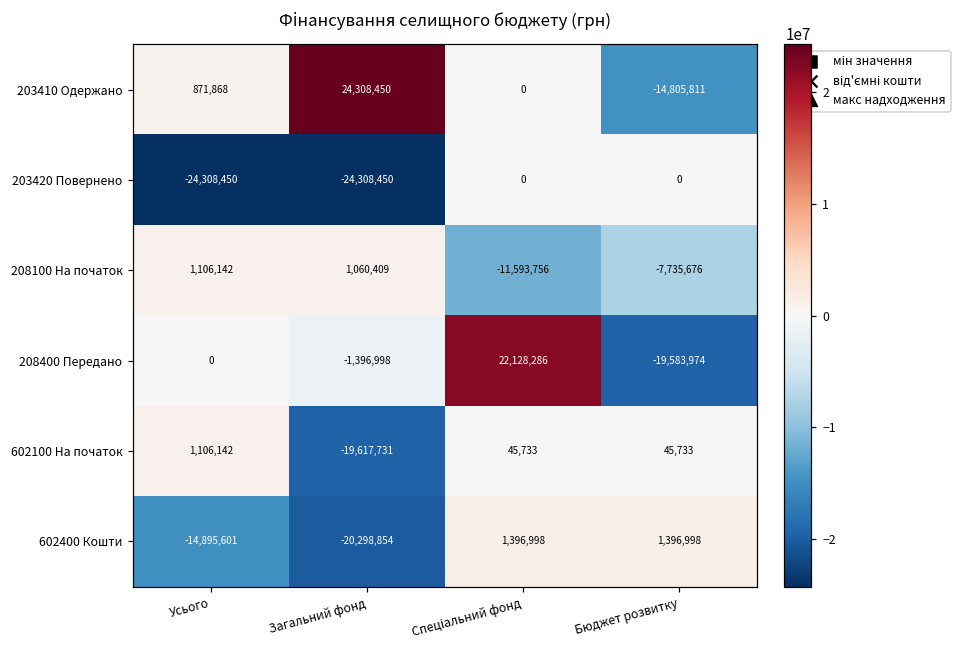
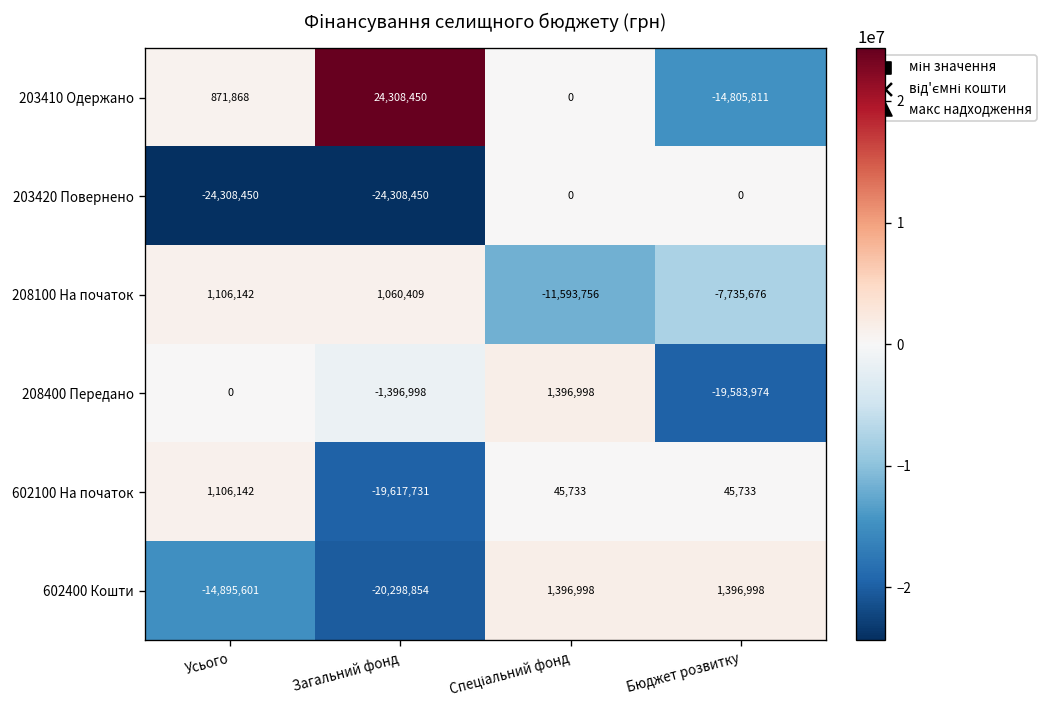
208400 Передано, Спеціальний фонд: 22,128,286 -> 1,396,998
